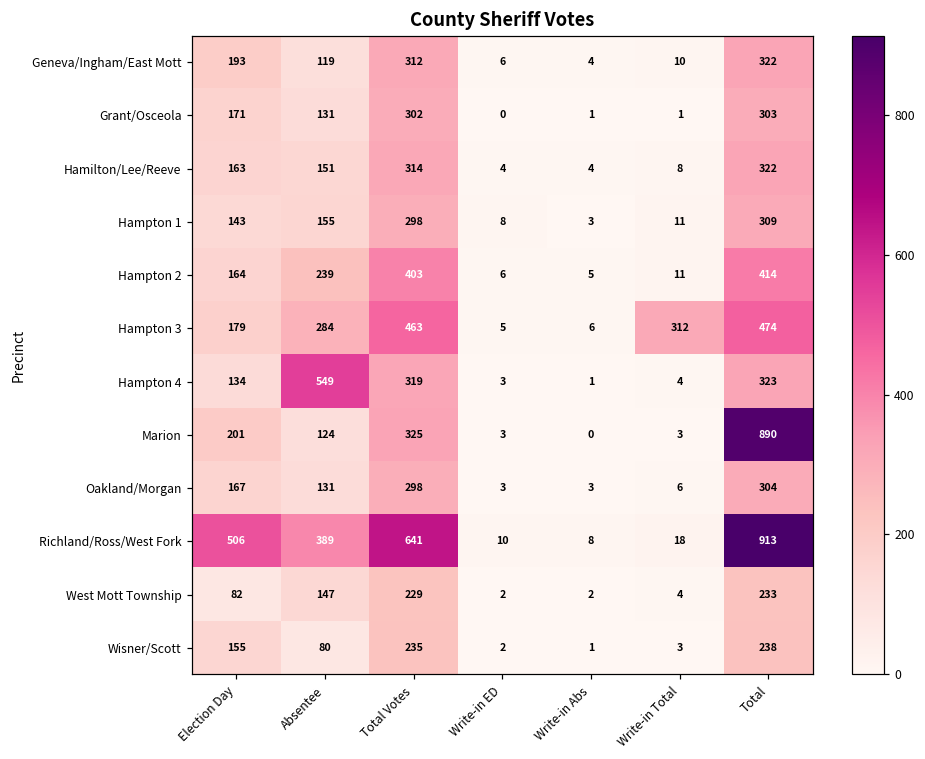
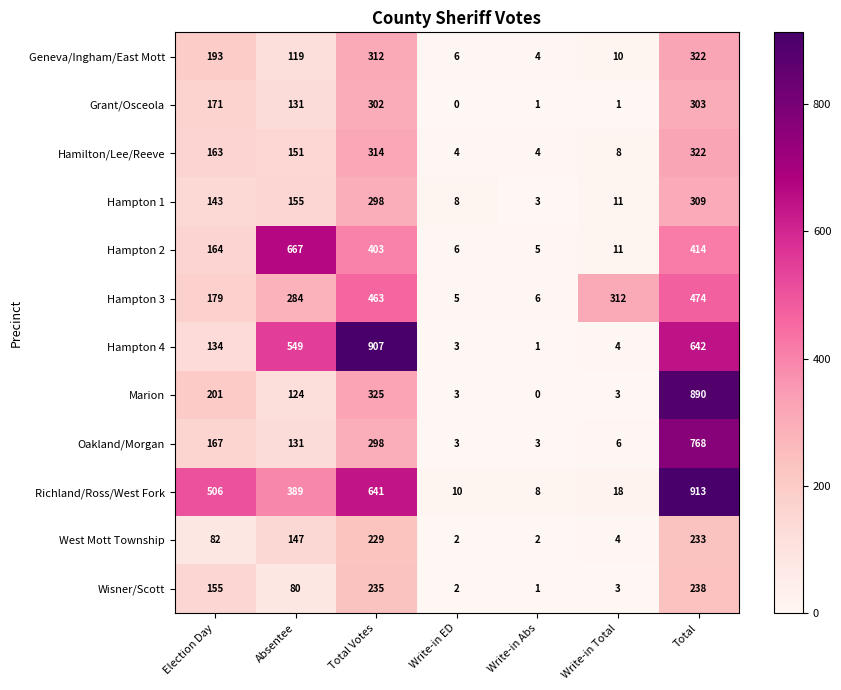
Hampton 2, Absentee: 239 -> 667
Hampton 4, Total Votes: 319 -> 907
Hampton 4, Total: 323 -> 642
Oakland/Morgan, Total: 304 -> 768
